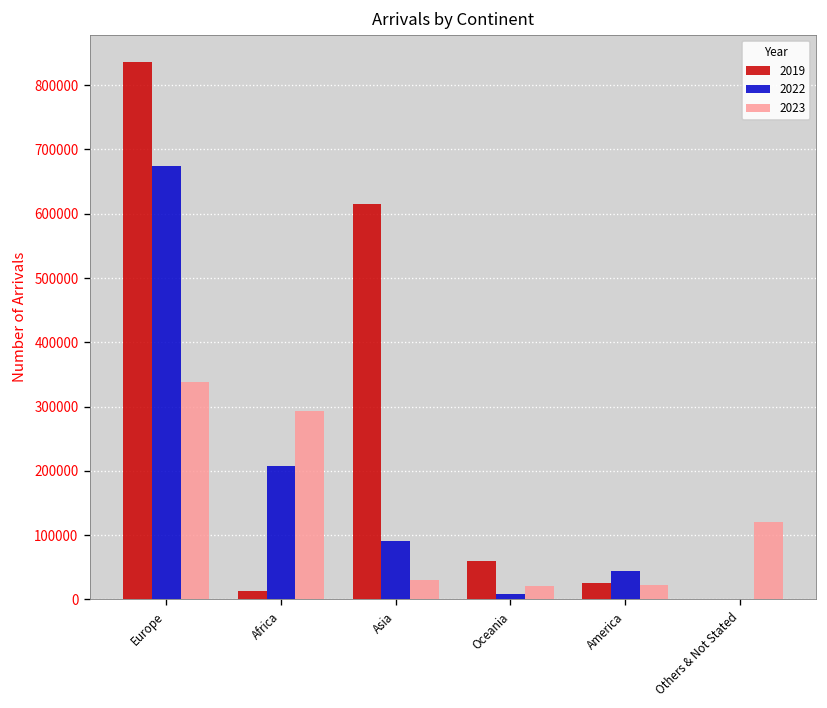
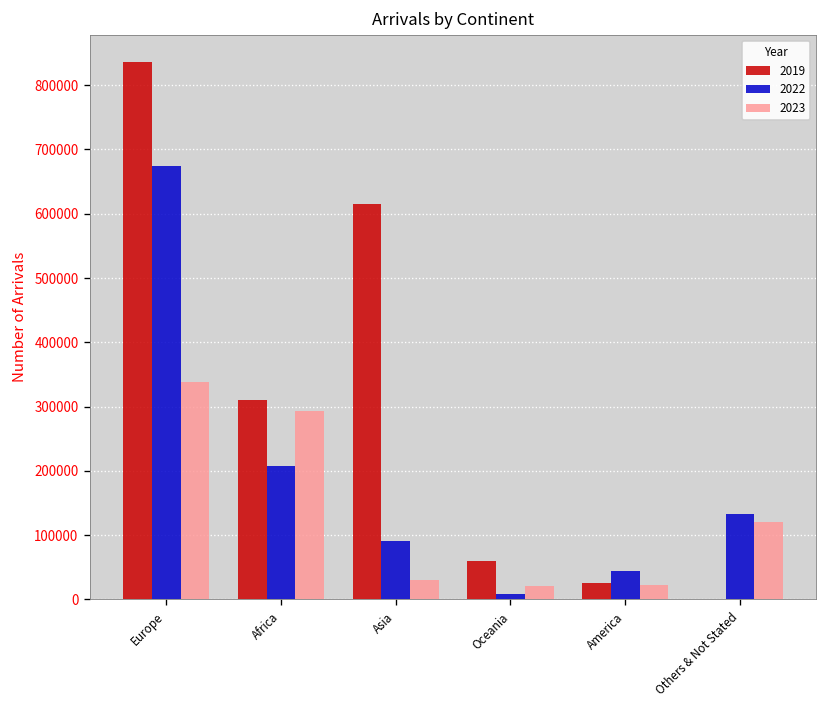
2019, Africa: 10000 -> 310000
2022, Others & Not Stated: 0 -> 130000
